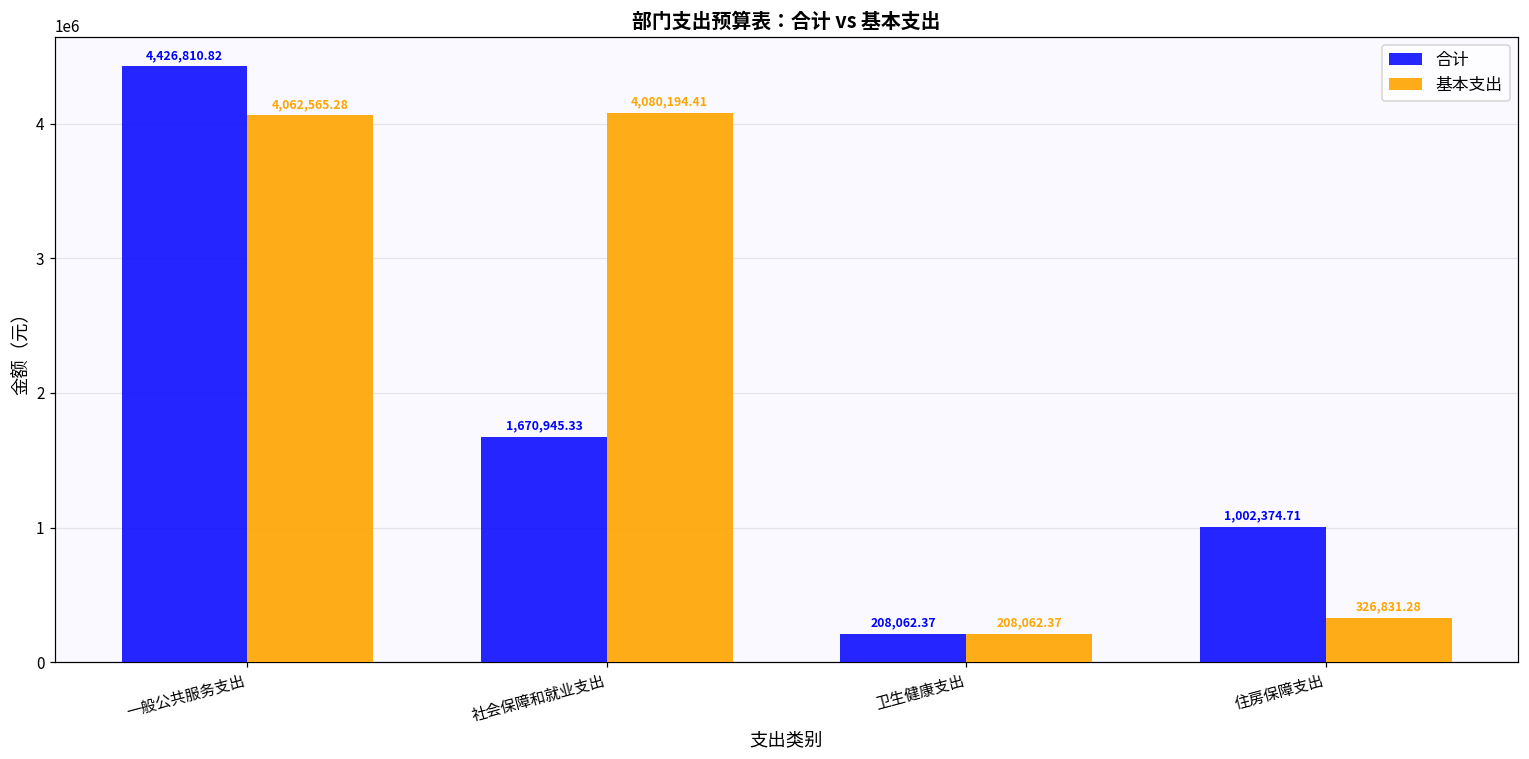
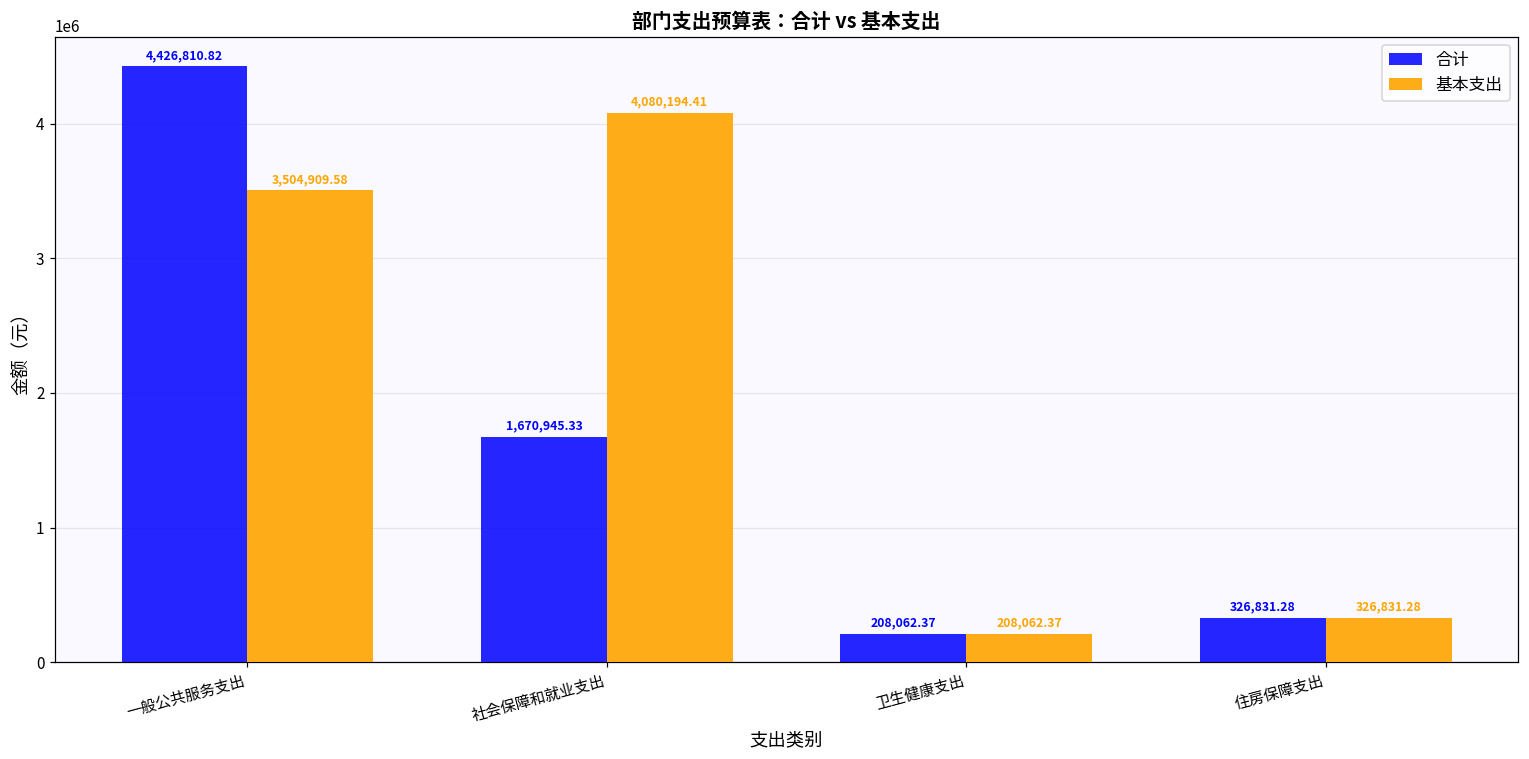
基本支出, 一般公共服务支出: 4,062,565.28 -> 3,504,909.58
合计, 住房保障支出: 1,002,374.71 -> 326,831.28
